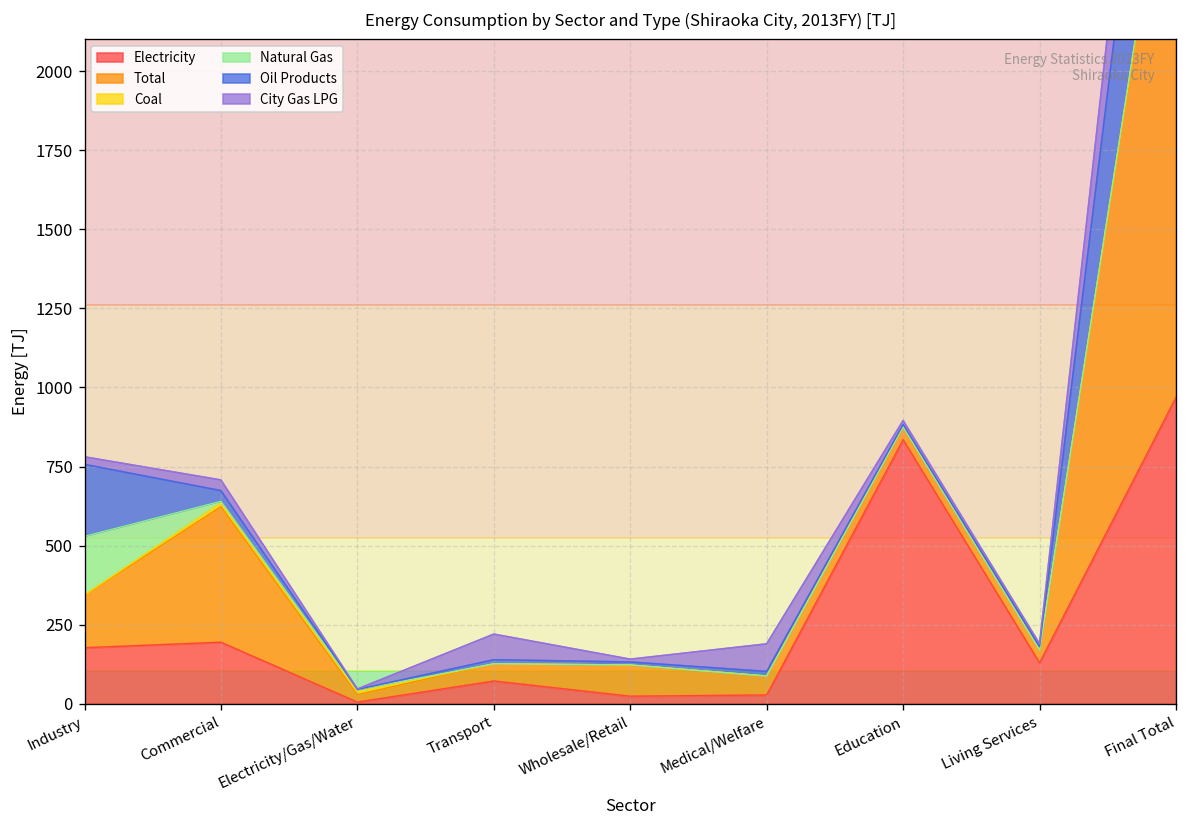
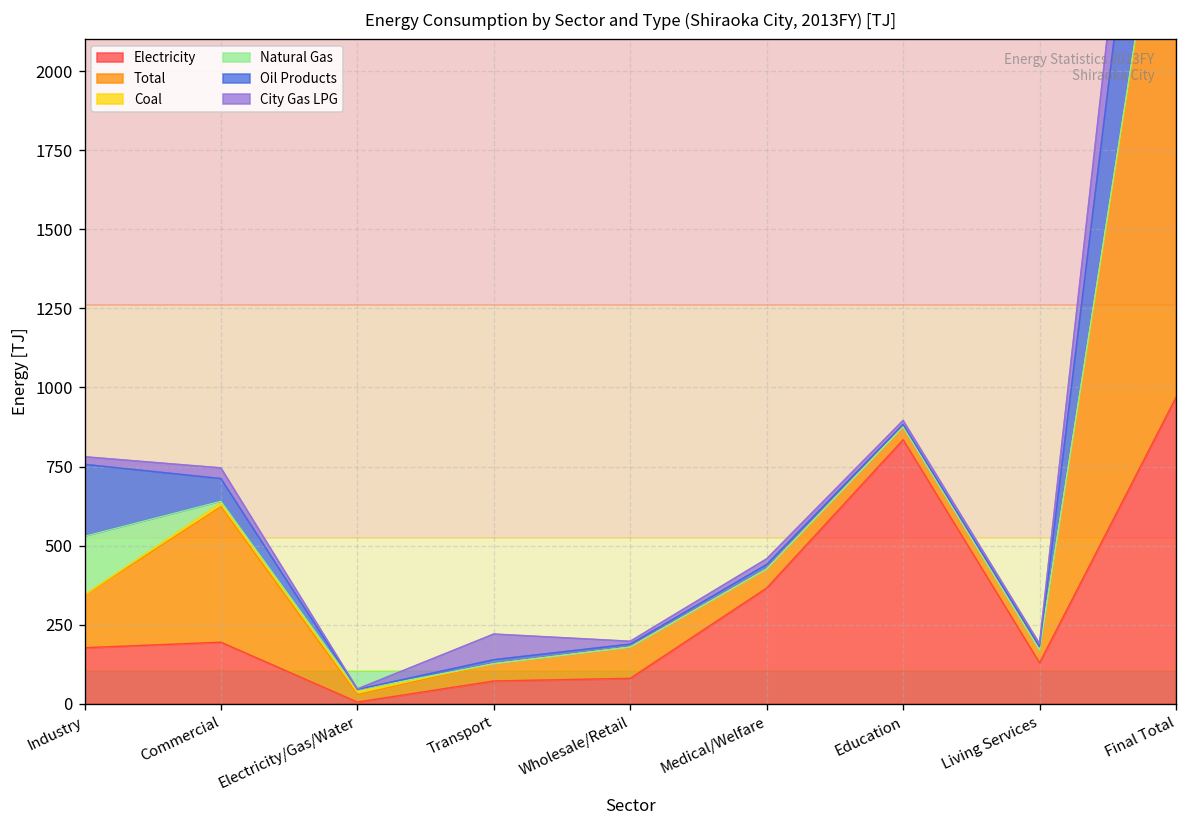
Oil Products, Commercial: 30 -> 70
Electricity, Wholesale/Retail: 20 -> 80
Electricity, Medical/Welfare: 30 -> 370
City Gas LPG, Medical/Welfare: 90 -> 20
